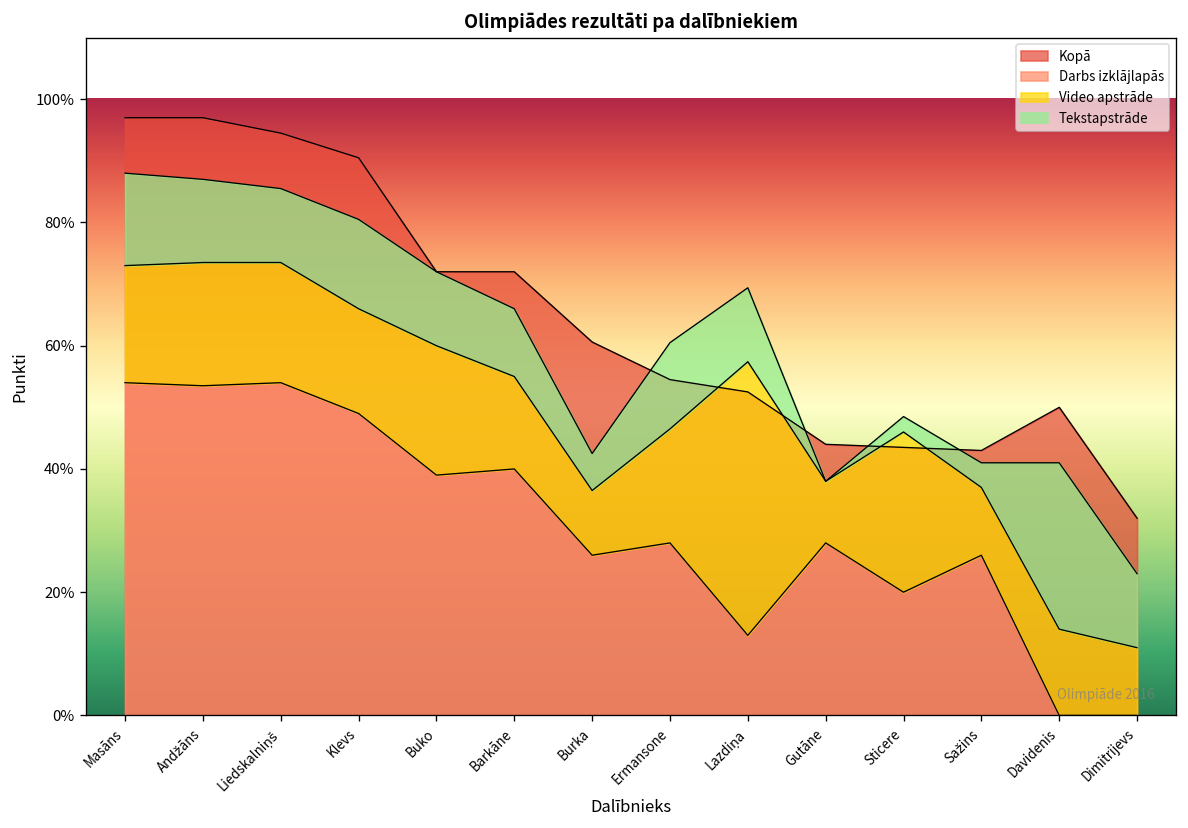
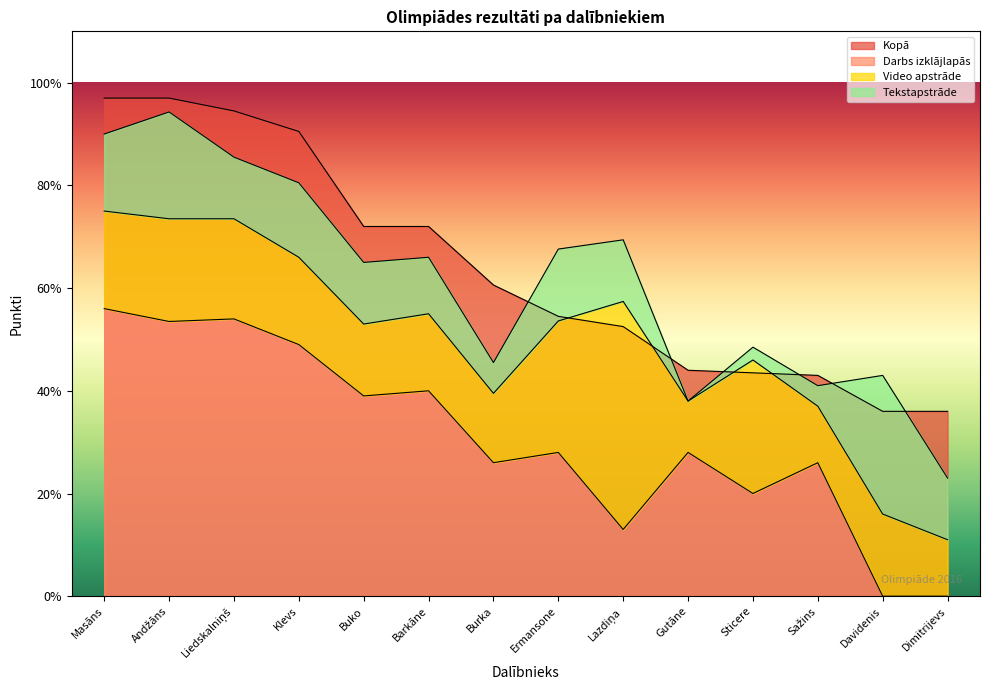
Darbs izklājlapās, Masāns: 54% -> 56%
Tekstapstrāde, Andžāns: 14% -> 21%
Video apstrāde, Buko: 21% -> 14%
Video apstrāde, Burka: 11% -> 14%
Video apstrāde, Ermansone: 19% -> 26%
Kopā, Davidenis: 50% -> 36%
Video apstrāde, Davidenis: 14% -> 16%
Kopā, Dimitrijevs: 32% -> 36%
